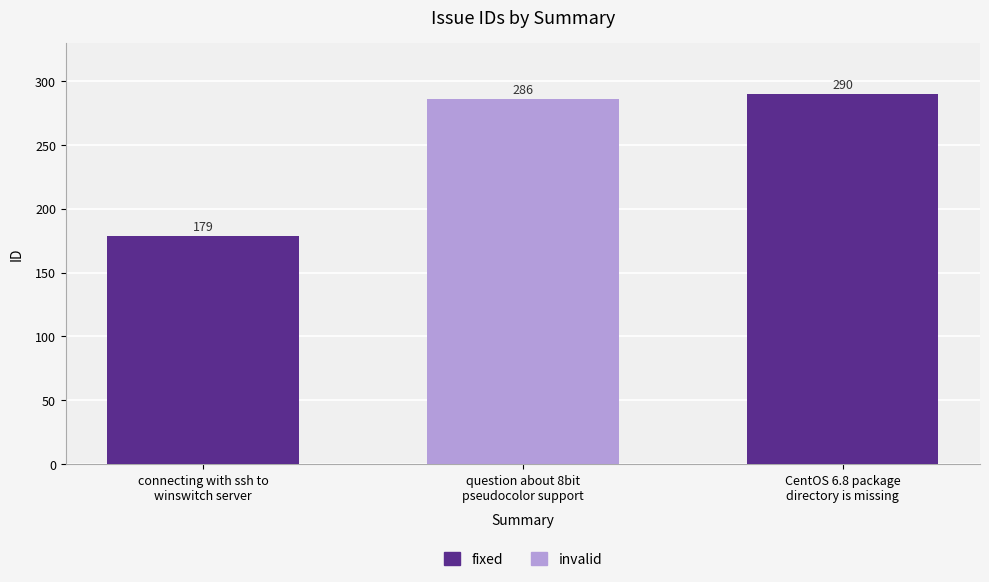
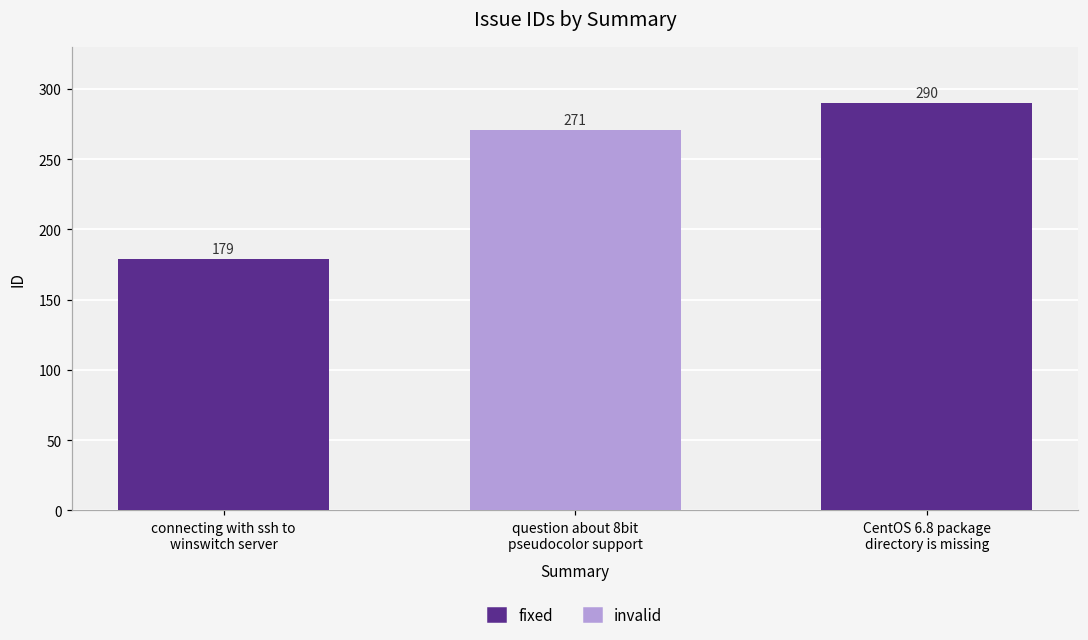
question about 8bit pseudocolor support: 286 -> 271
